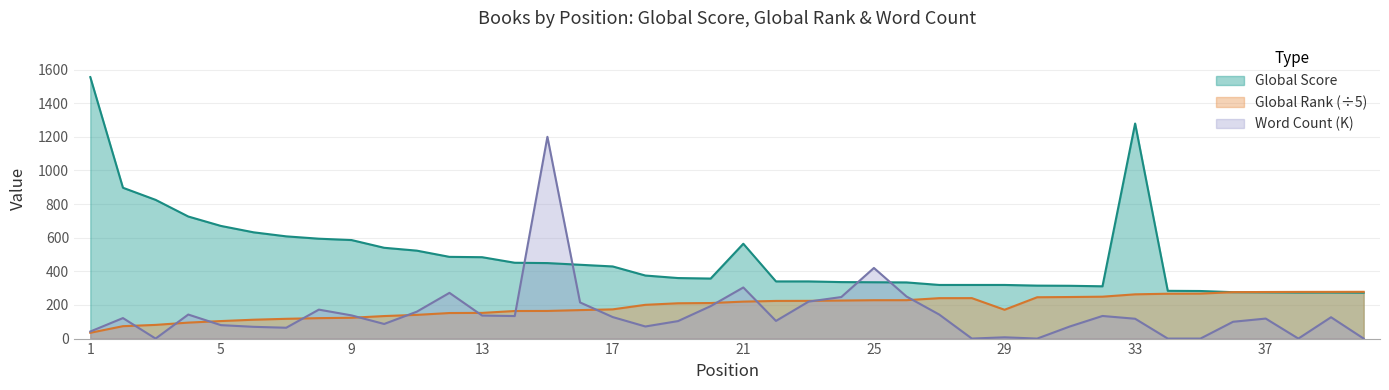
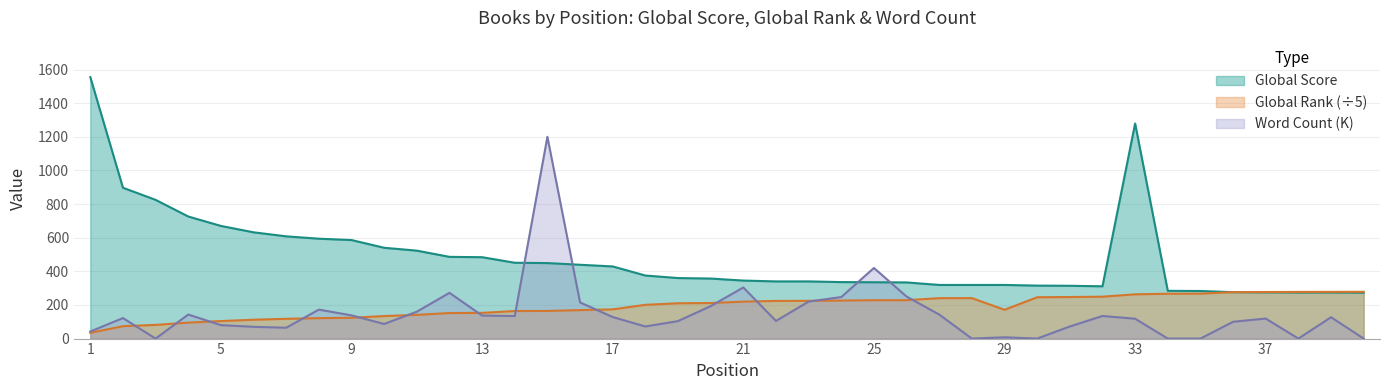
Global Score, 21: 560 -> 350
